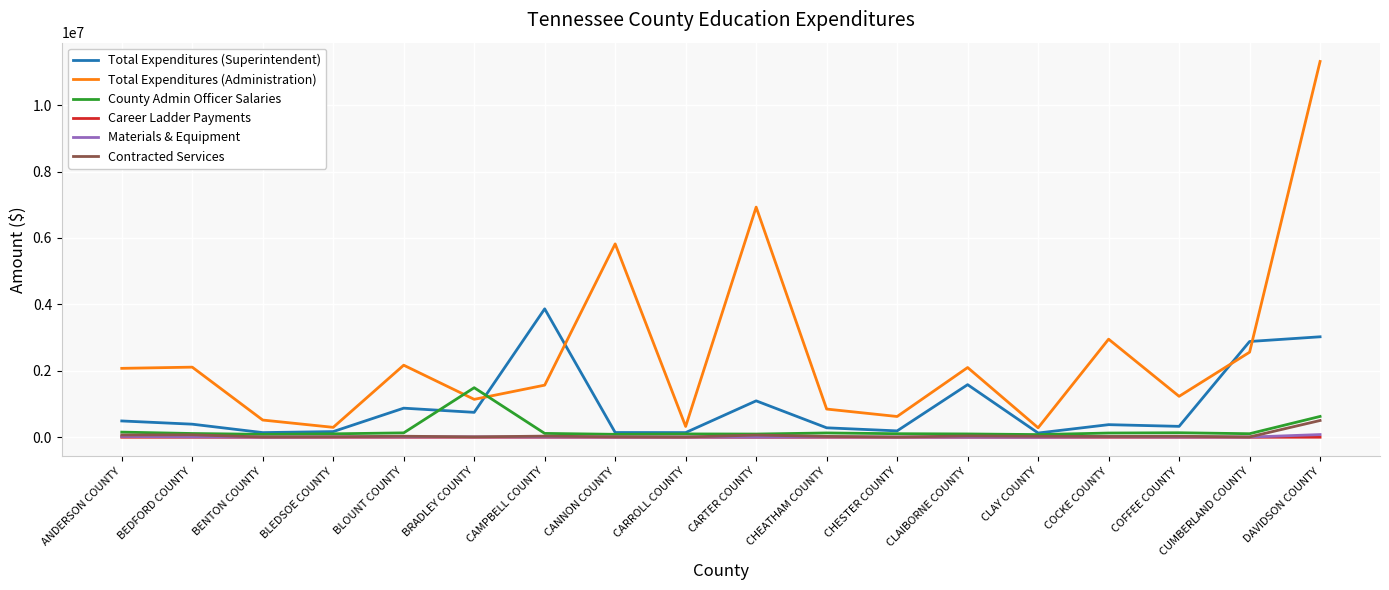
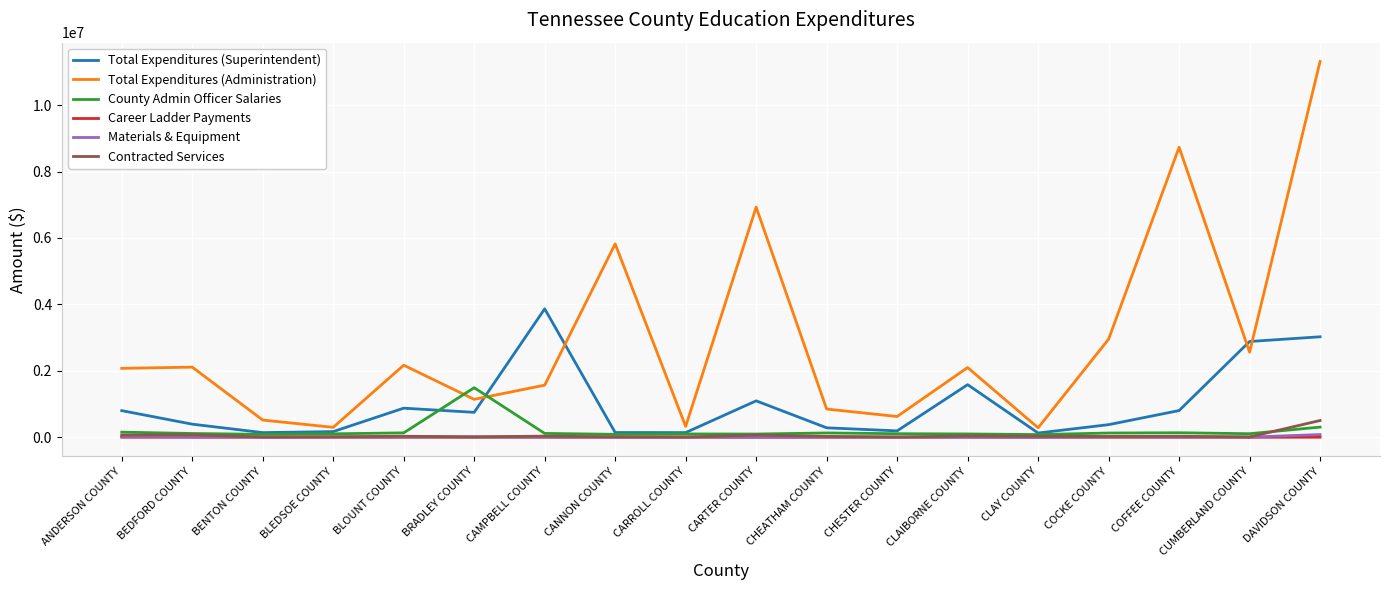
Total Expenditures (Superintendent), ANDERSON COUNTY: 500000 -> 800000
Total Expenditures (Superintendent), COFFEE COUNTY: 300000 -> 800000
Total Expenditures (Administration), COFFEE COUNTY: 1200000 -> 8700000
County Admin Officer Salaries, DAVIDSON COUNTY: 600000 -> 300000
